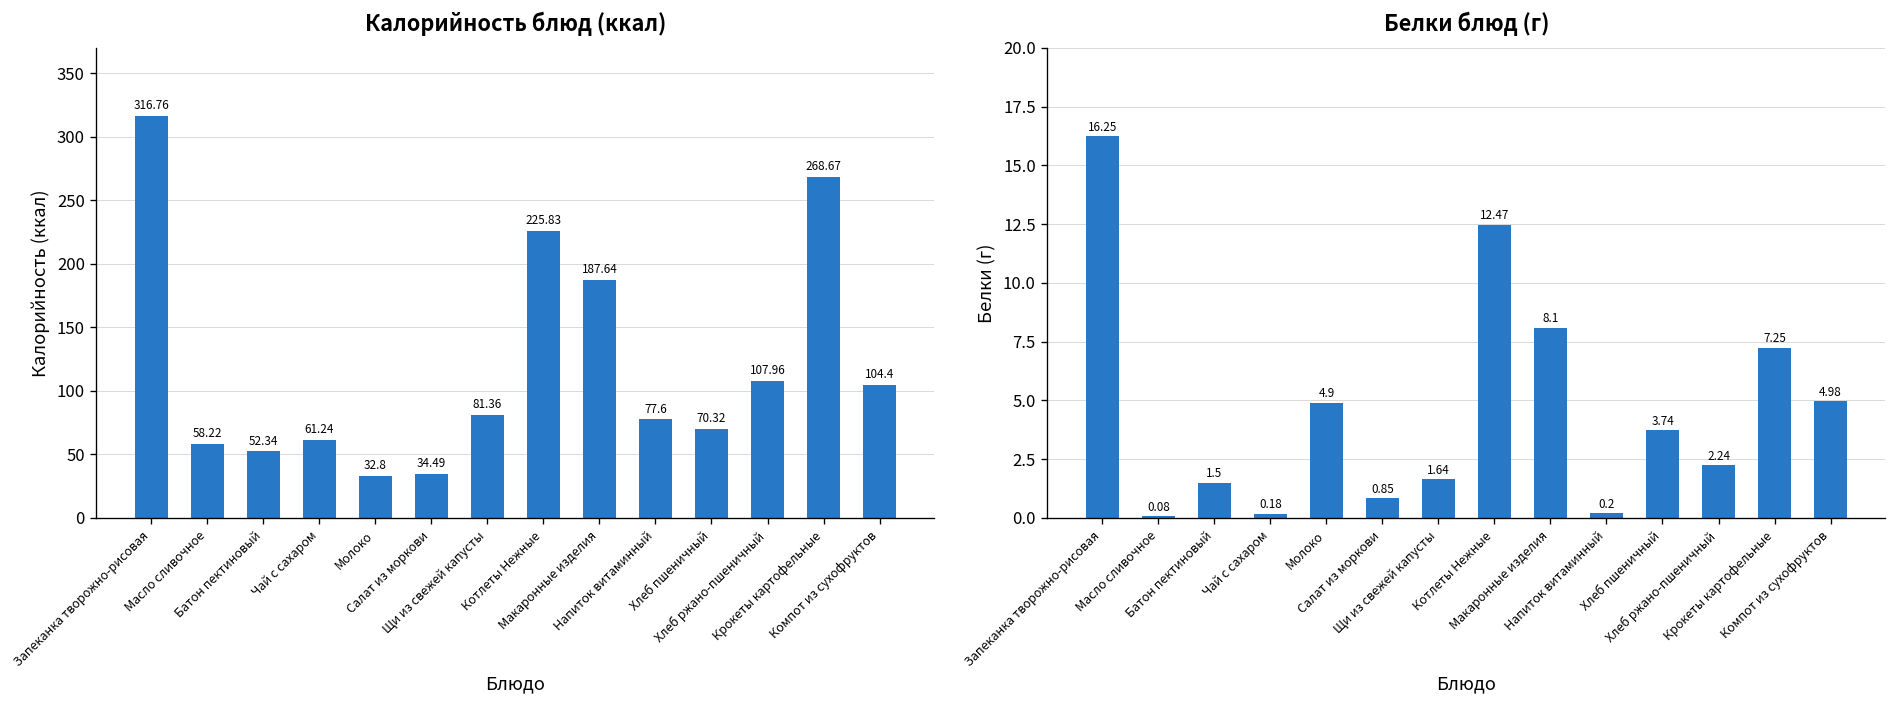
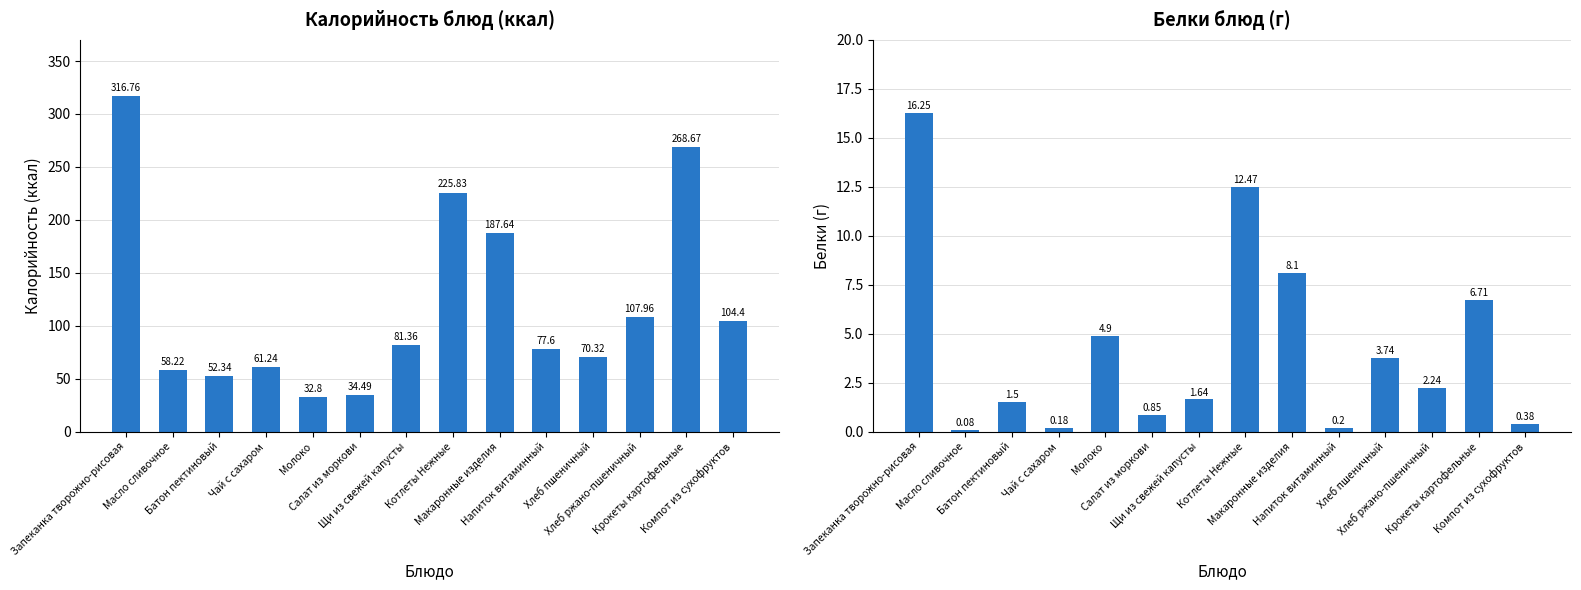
Белки блюд (г), Крокеты картофельные: 7.25 -> 6.71
Белки блюд (г), Компот из сухофруктов: 4.98 -> 0.38
